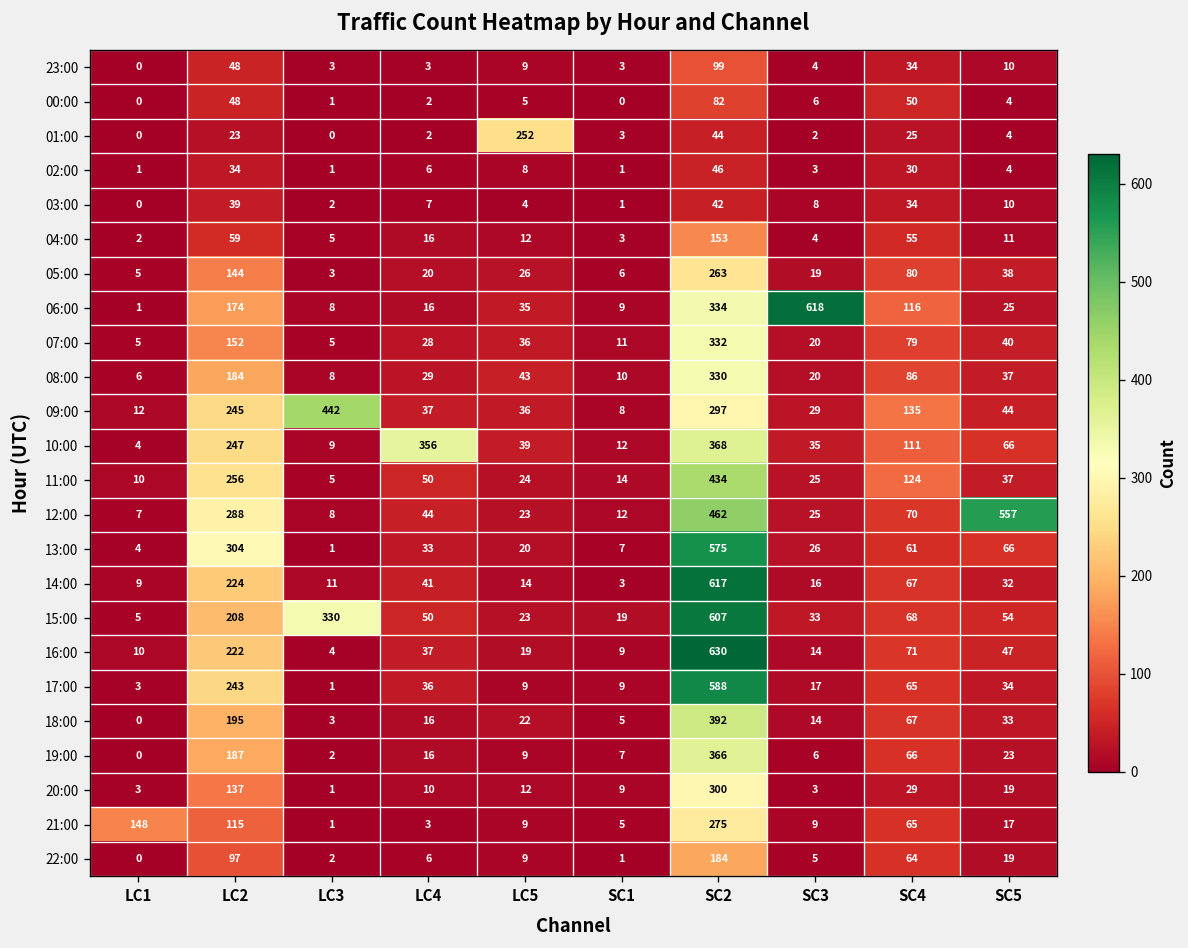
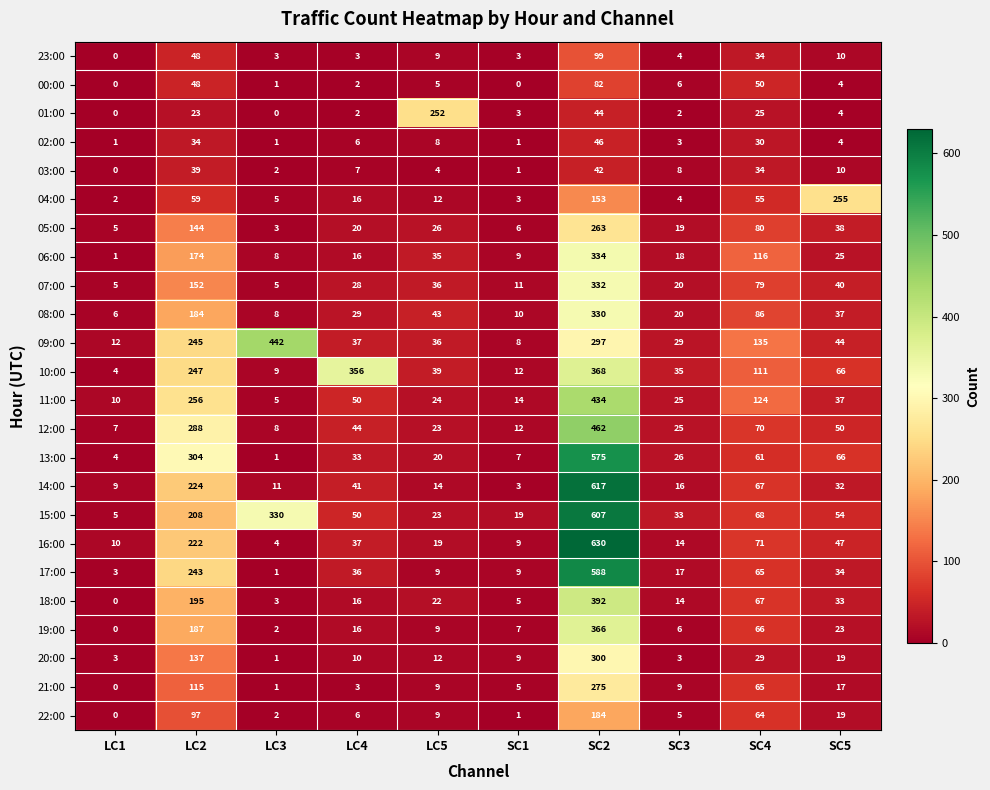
04:00, SC5: 11 -> 255
06:00, SC3: 618 -> 18
12:00, SC5: 557 -> 50
21:00, LC1: 148 -> 0
